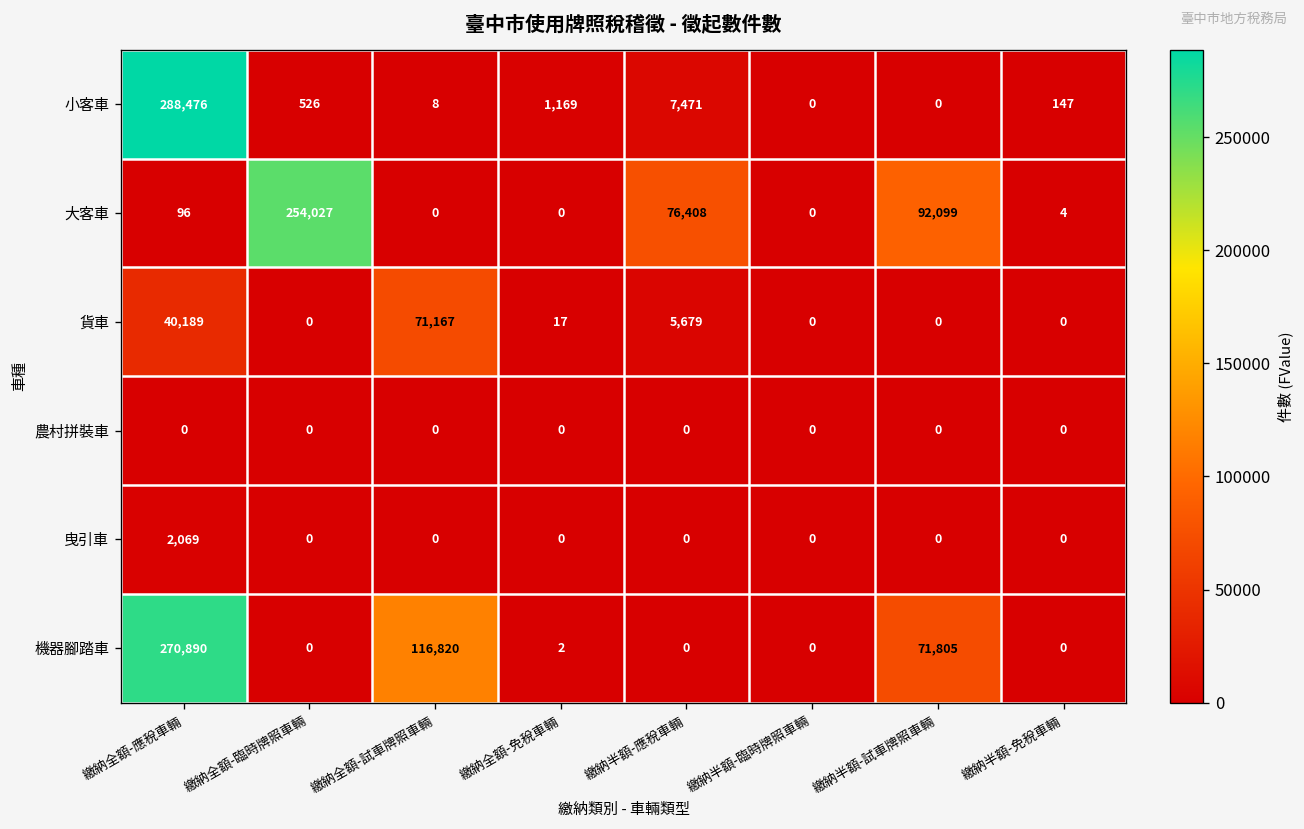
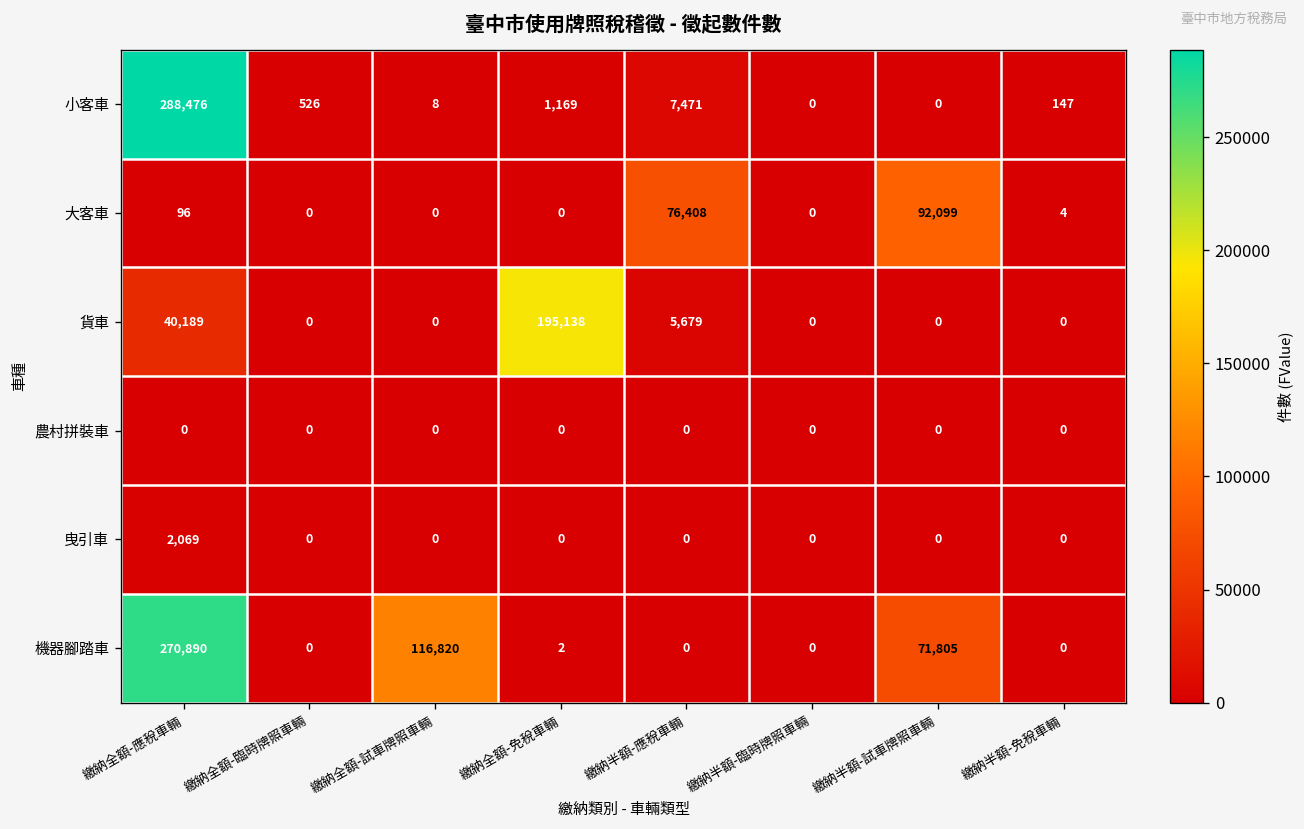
大客車, 繳納全額-臨時牌照車輛: 254,027 -> 0
貨車, 繳納全額-試車牌照車輛: 71,167 -> 0
貨車, 繳納全額-免稅車輛: 17 -> 195,138
